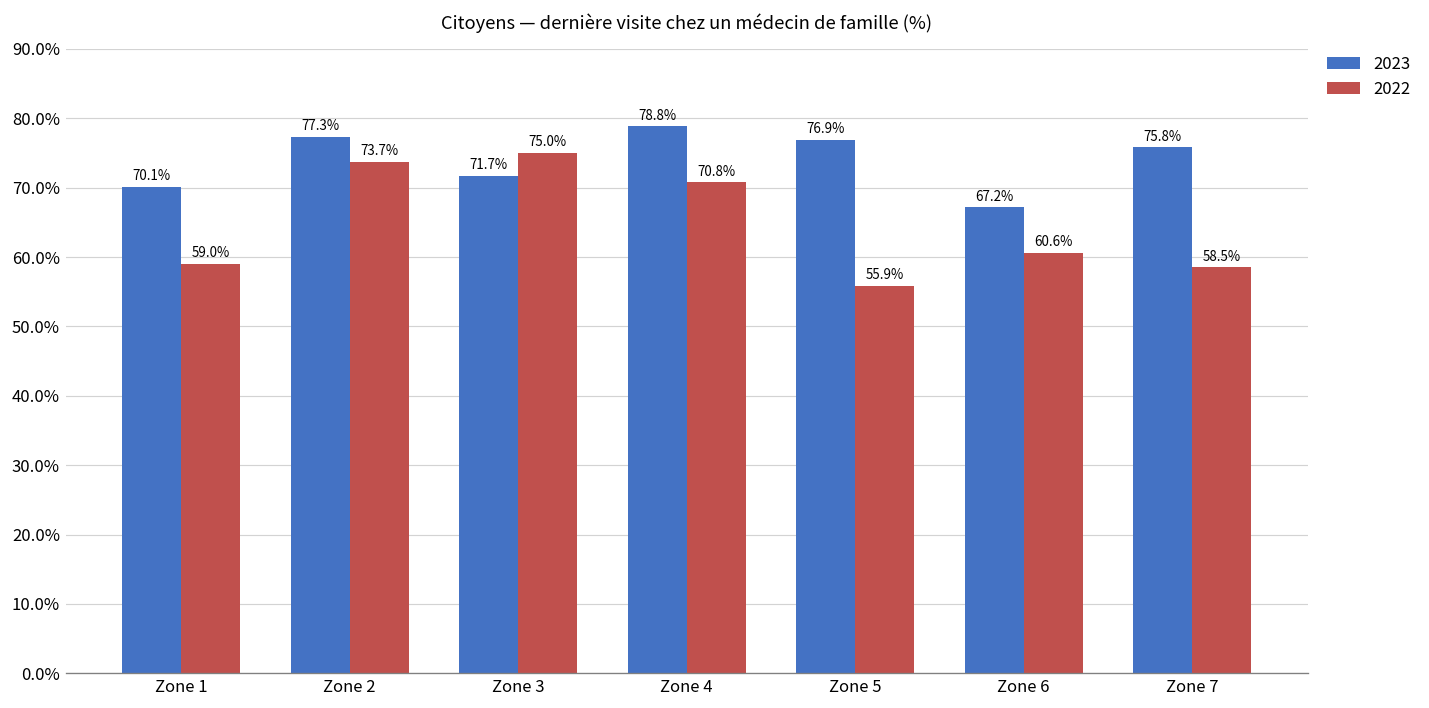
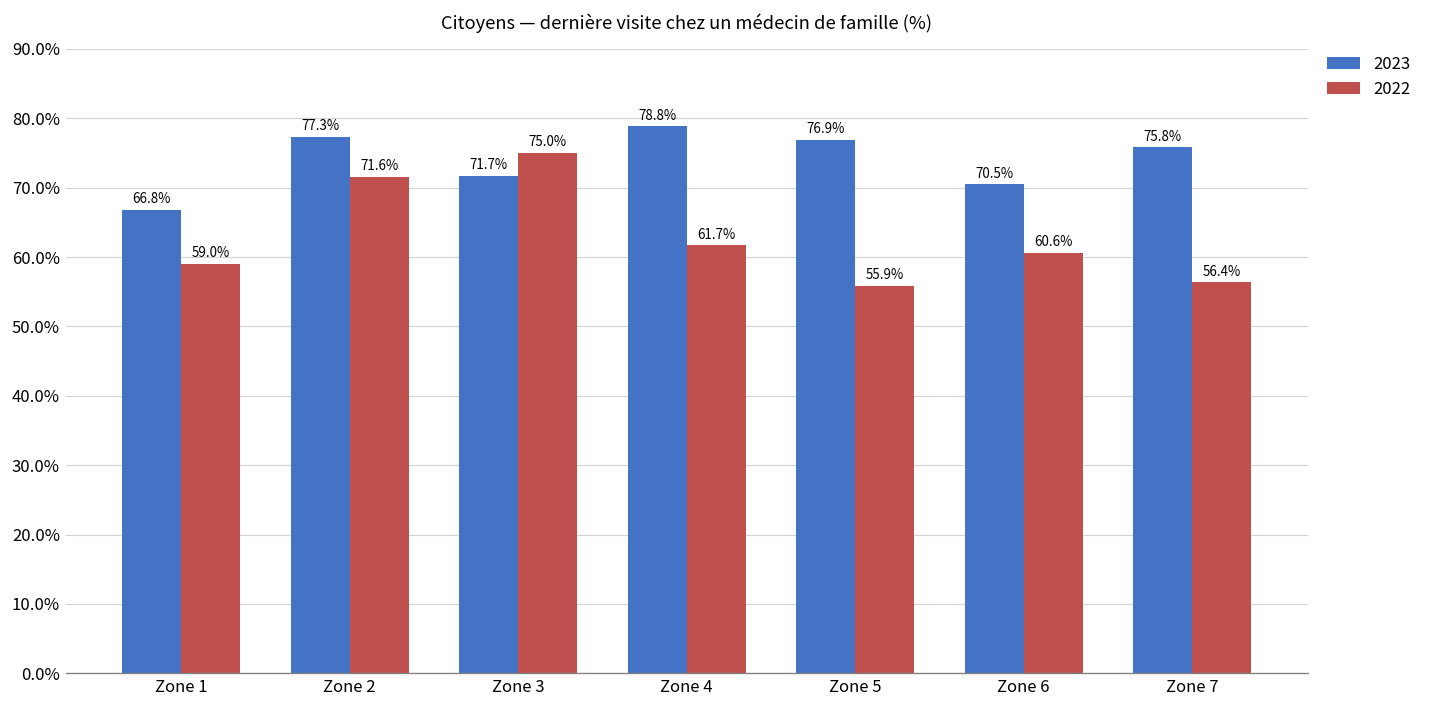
2023, Zone 1: 70.1% -> 66.8%
2022, Zone 2: 73.7% -> 71.6%
2022, Zone 4: 70.8% -> 61.7%
2023, Zone 6: 67.2% -> 70.5%
2022, Zone 7: 58.5% -> 56.4%
